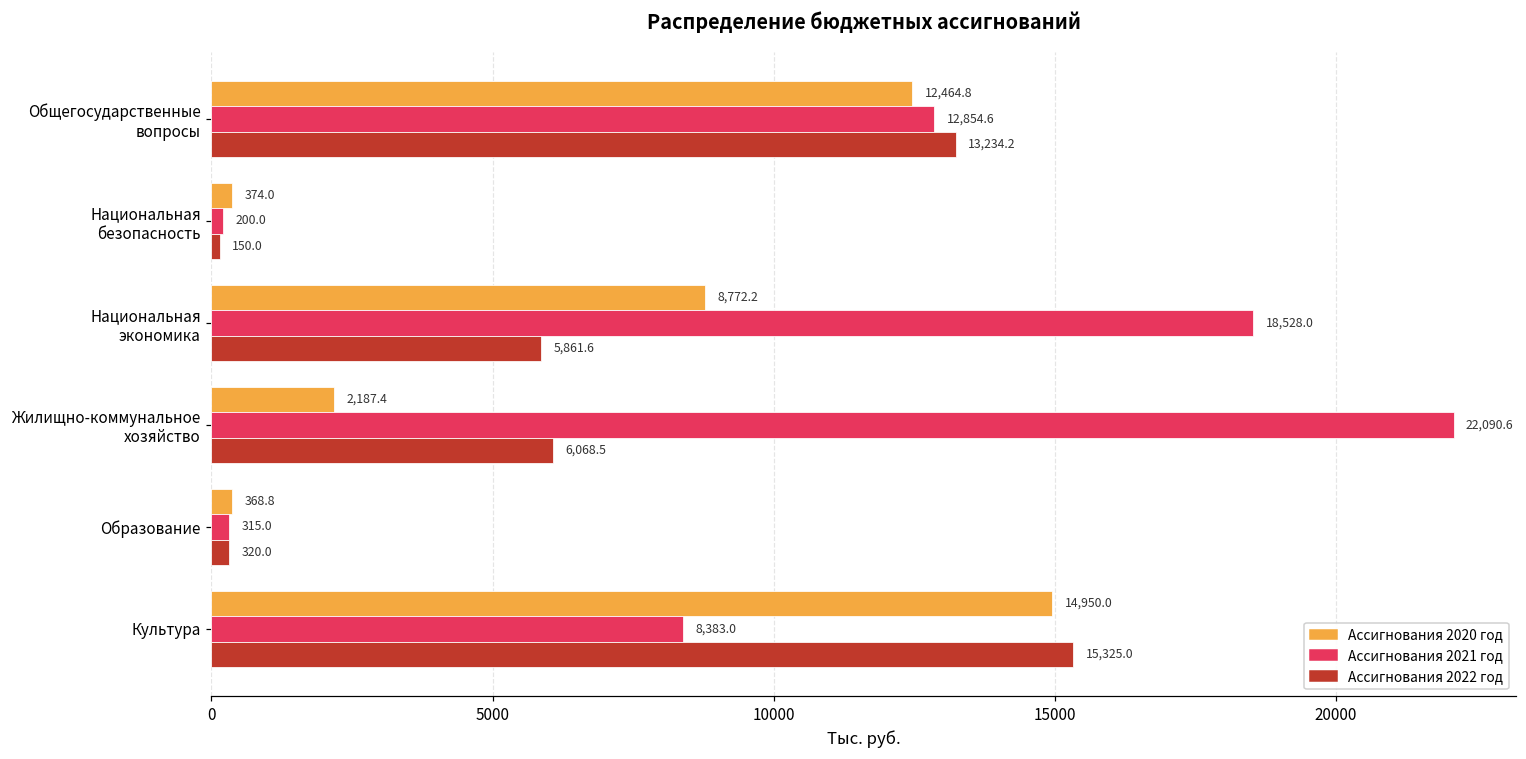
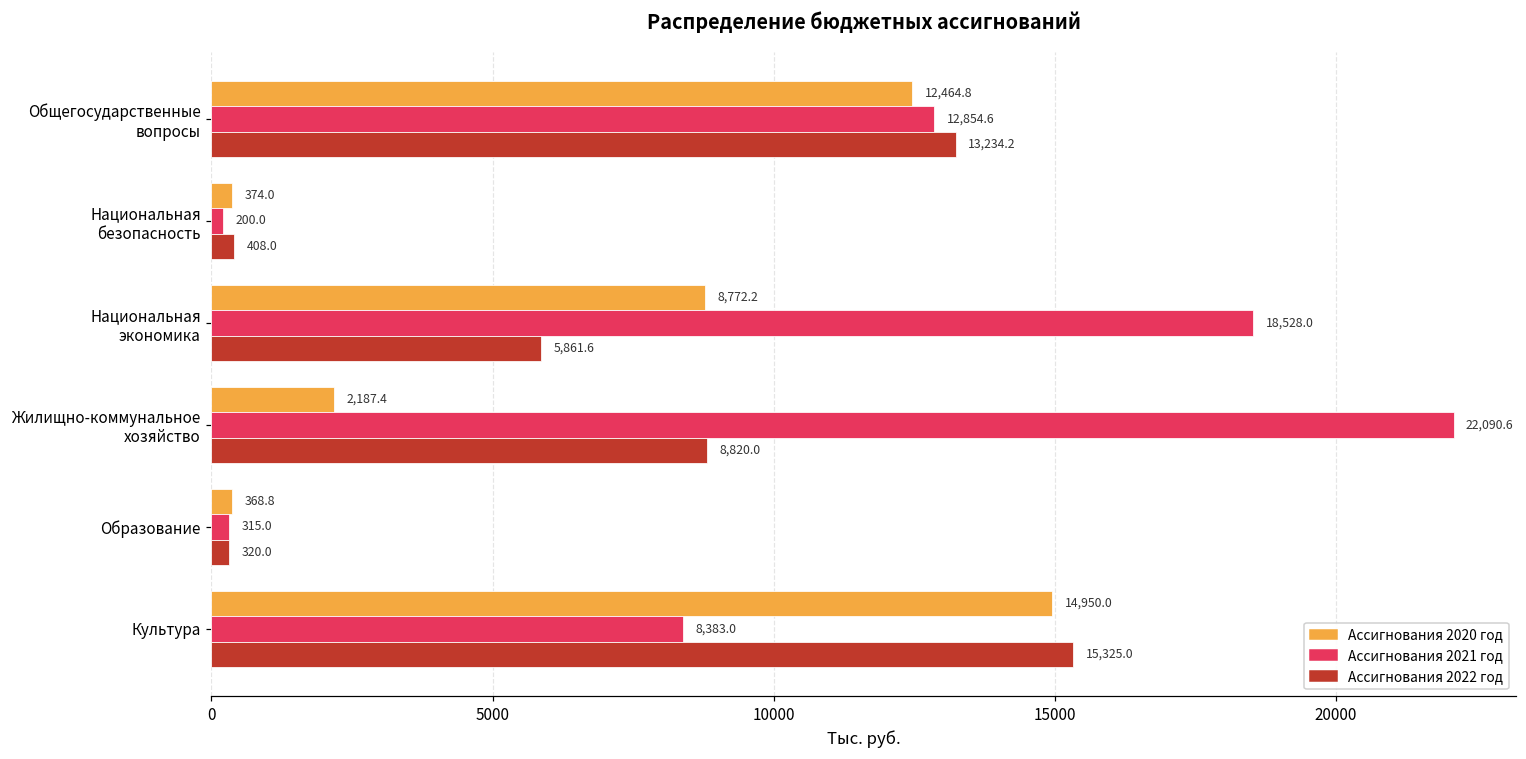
Ассигнования 2022 год, Национальная безопасность: 150.0 -> 408.0
Ассигнования 2022 год, Жилищно-коммунальное хозяйство: 6,068.5 -> 8,820.0
